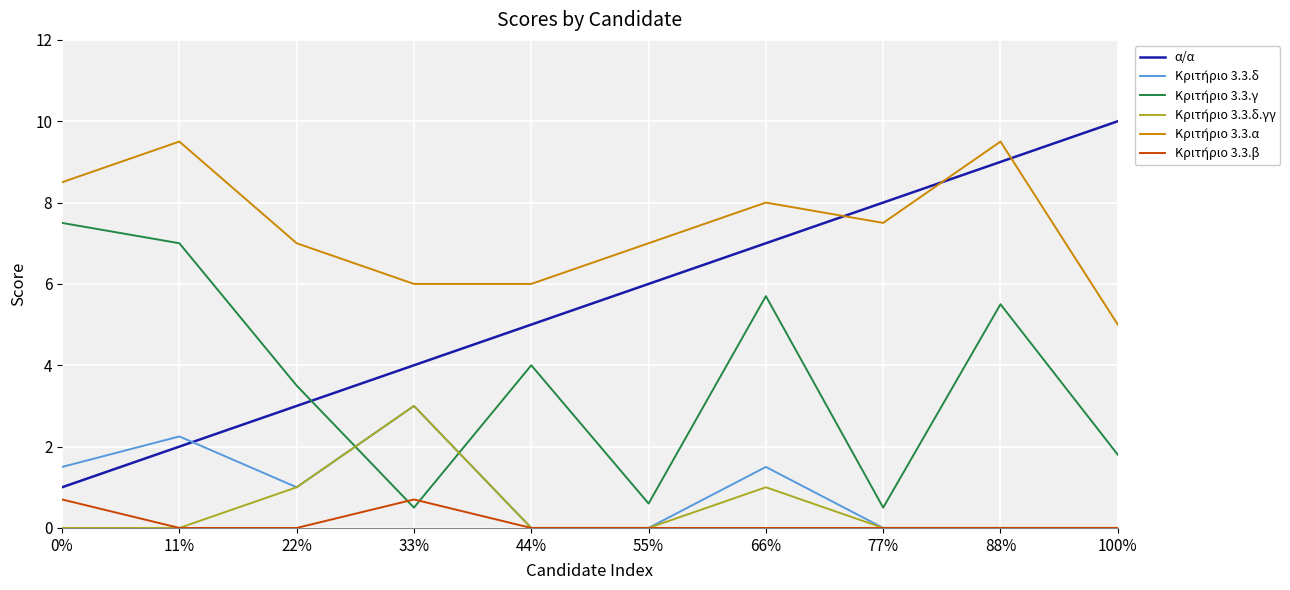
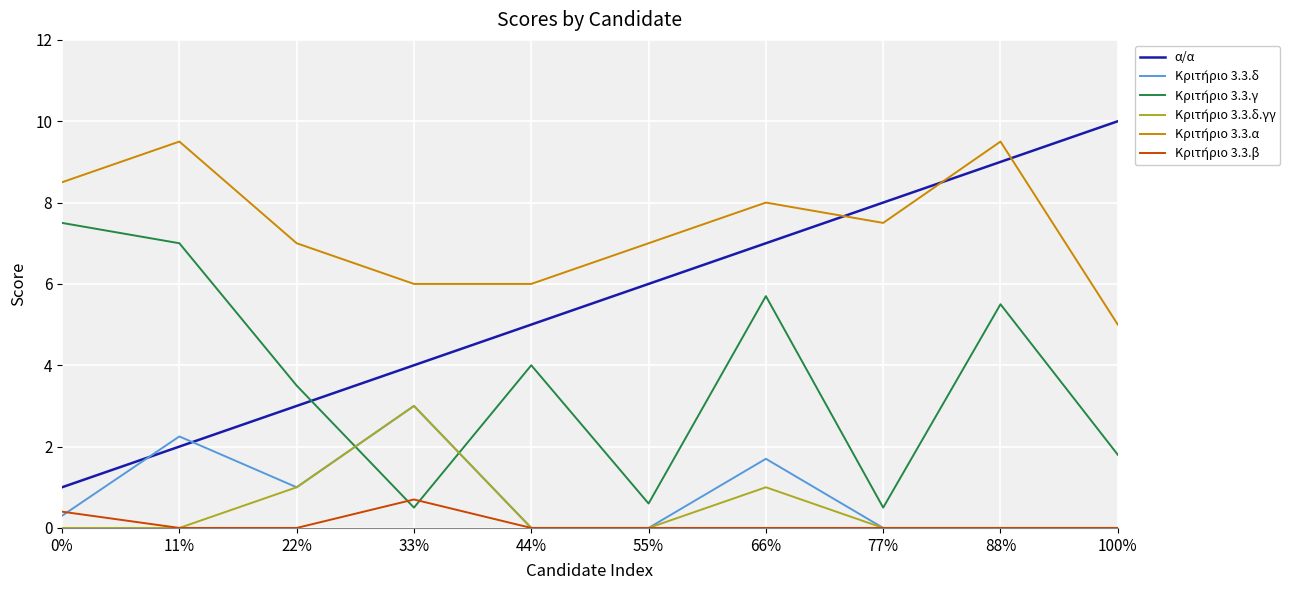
Κριτήριο 3.3.δ, 0%: 1.5 -> 0.3
Κριτήριο 3.3.β, 0%: 0.7 -> 0.4
Κριτήριο 3.3.δ, 66%: 1.5 -> 1.7
